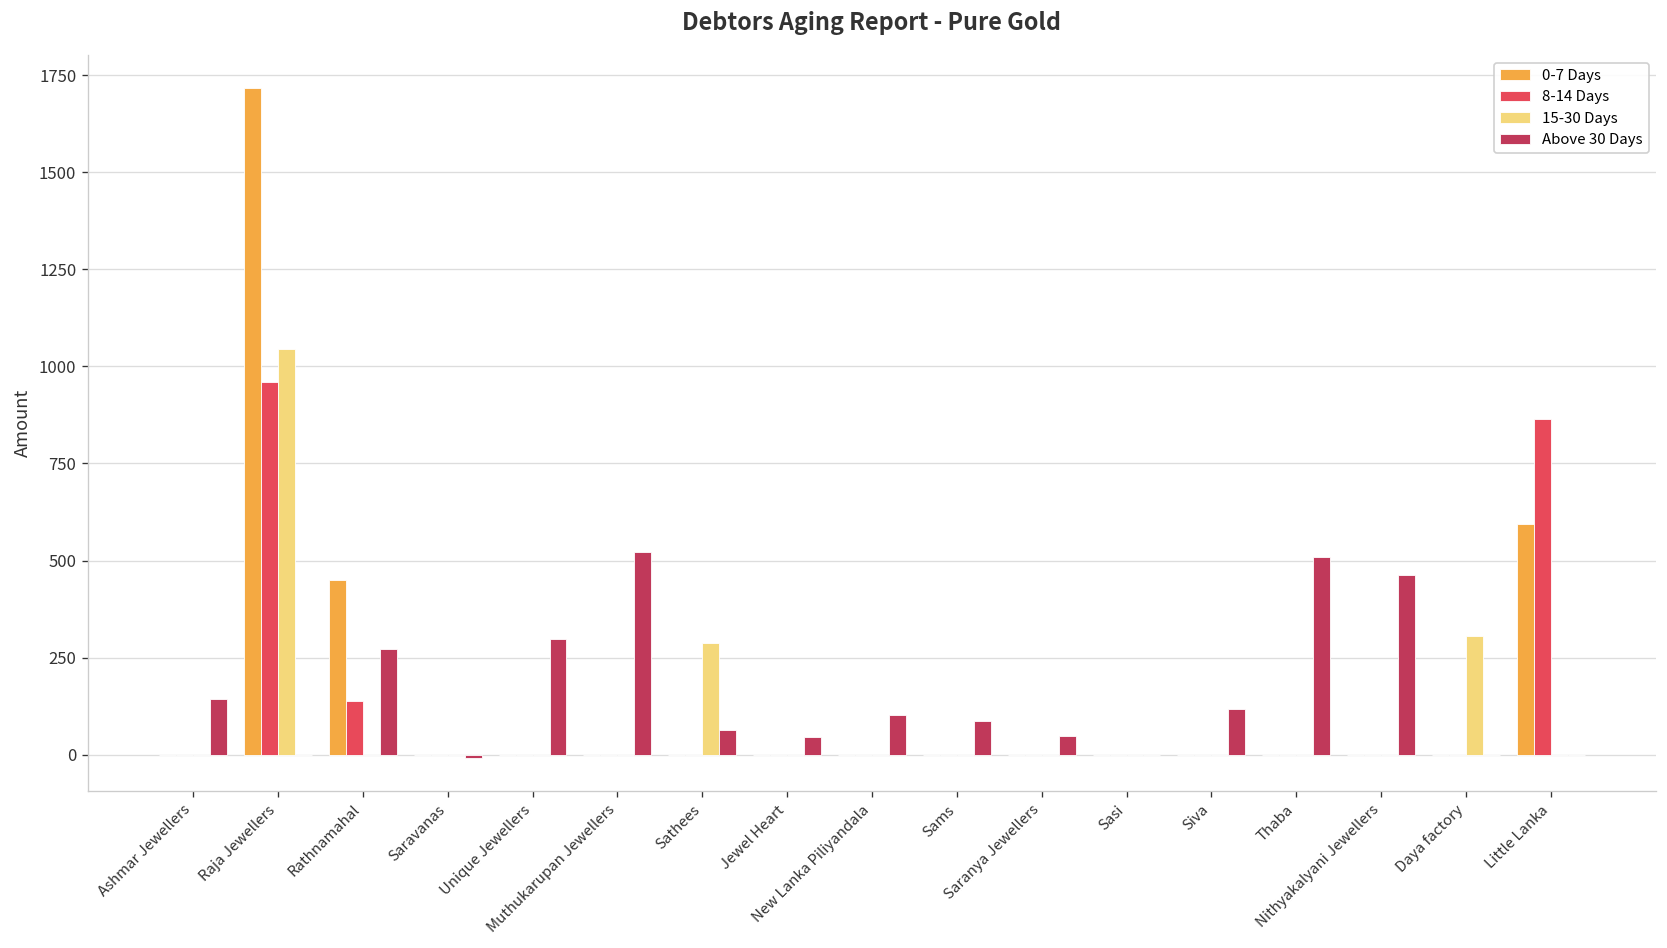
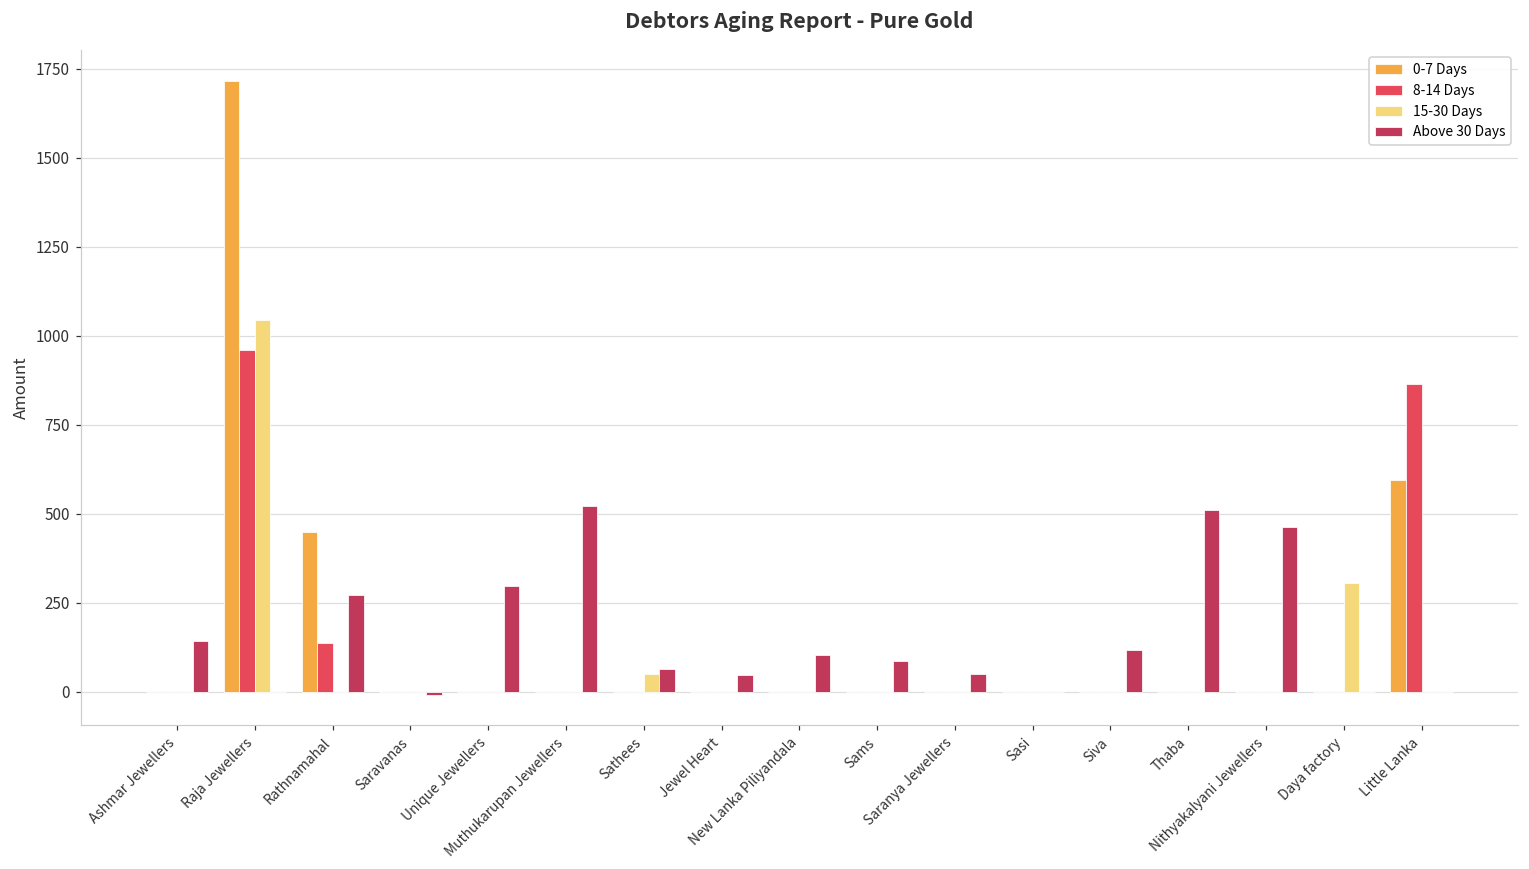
15-30 Days, Sathees: 290 -> 50
